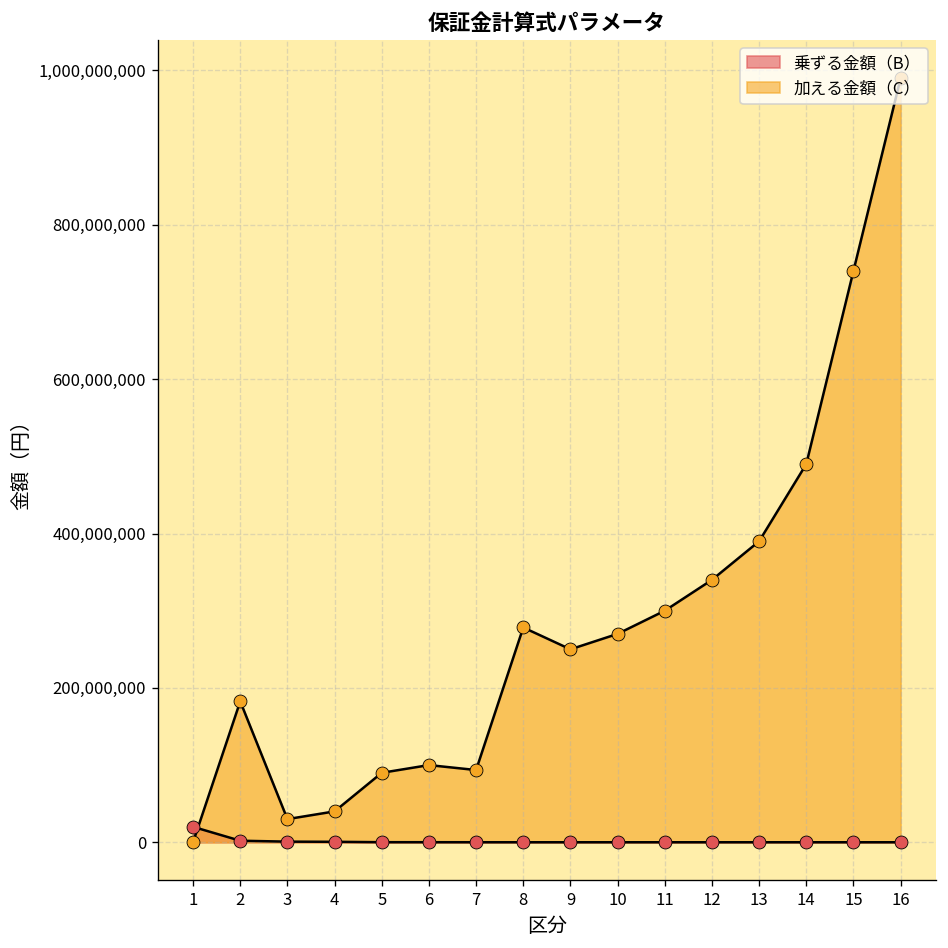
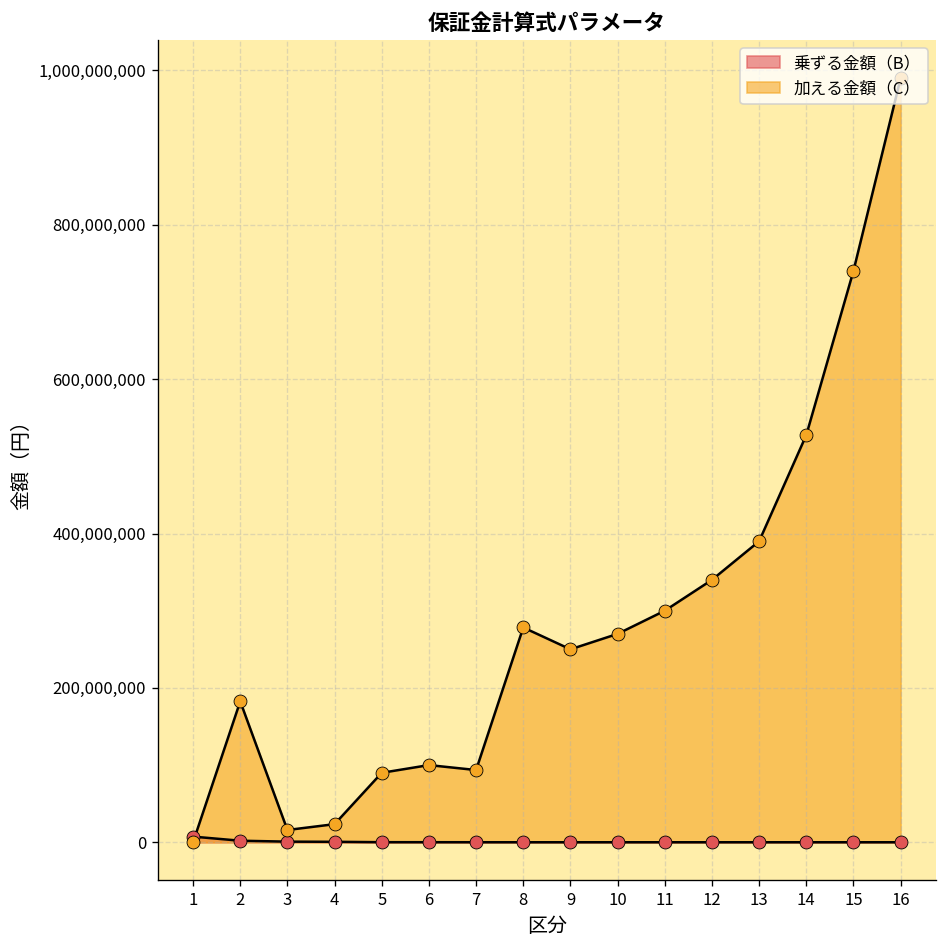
乗ずる金額（B）, 1: 20,000,000 -> 10,000,000
加える金額（C）, 3: 30,000,000 -> 20,000,000
加える金額（C）, 4: 40,000,000 -> 20,000,000
加える金額（C）, 14: 490,000,000 -> 530,000,000
